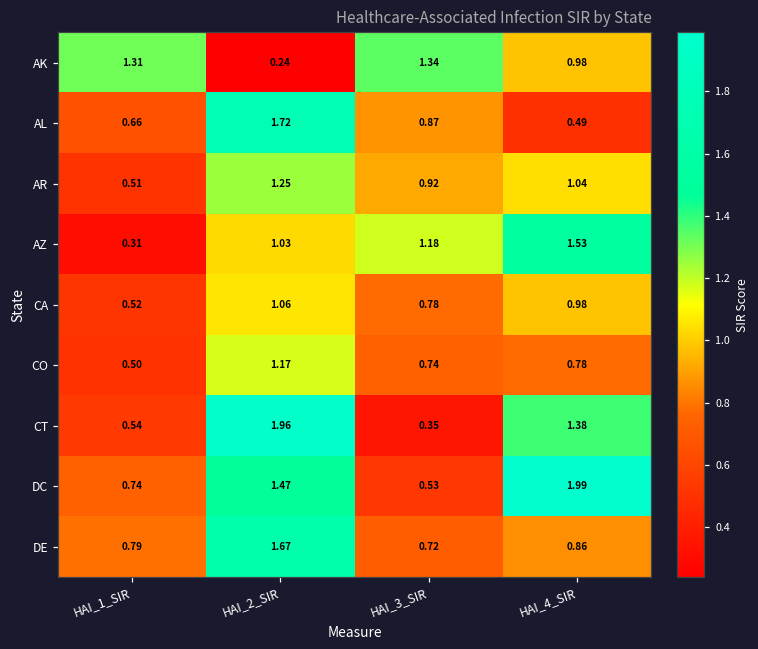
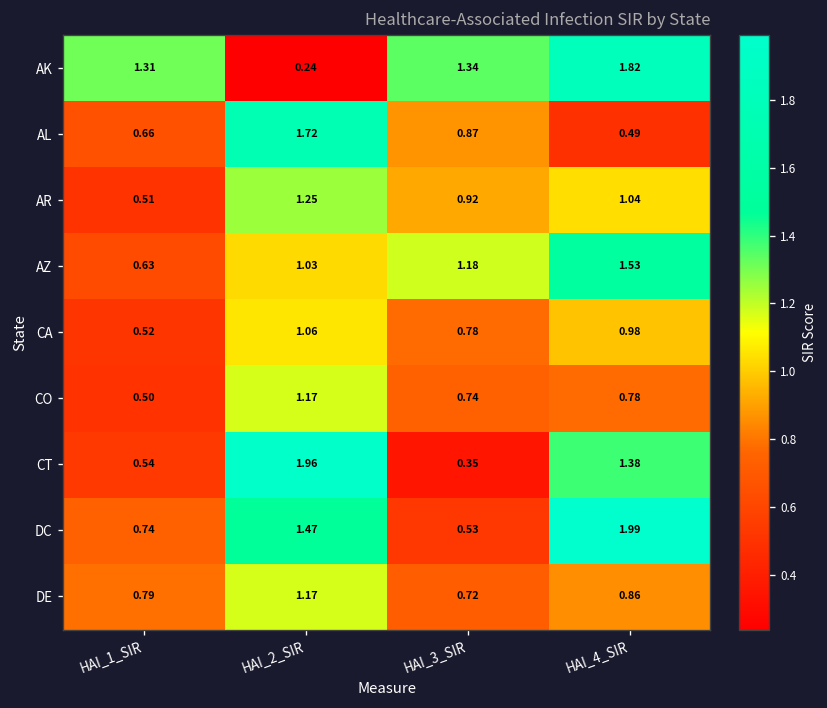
AK, HAI_4_SIR: 0.98 -> 1.82
AZ, HAI_1_SIR: 0.31 -> 0.63
DE, HAI_2_SIR: 1.67 -> 1.17
